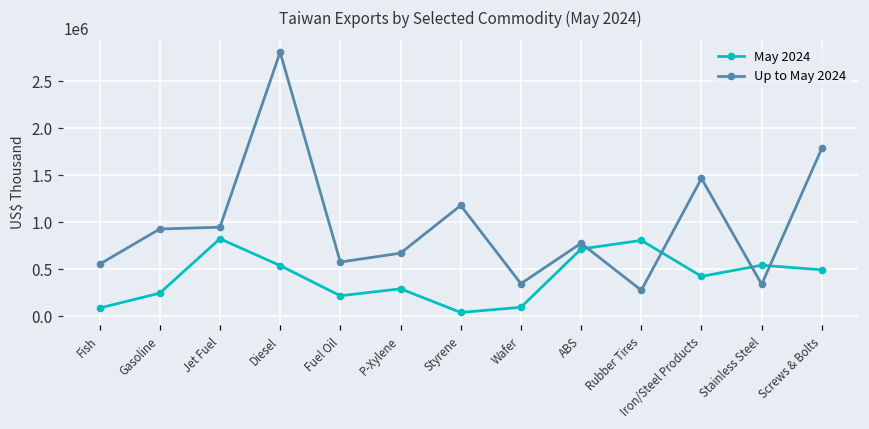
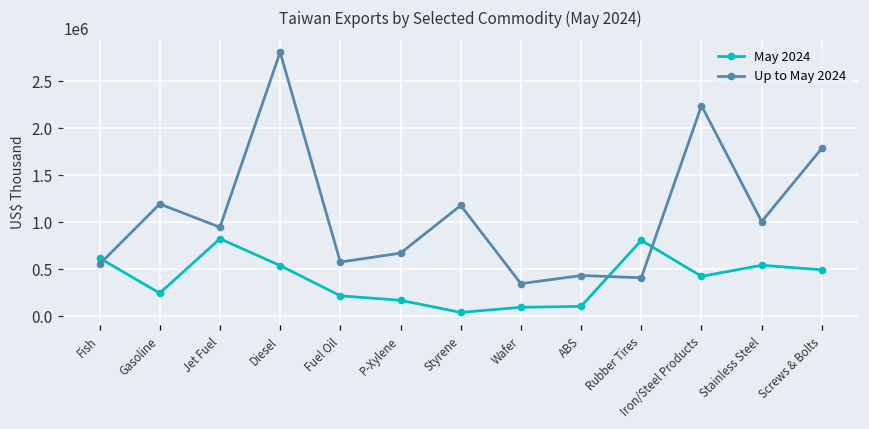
May 2024, Fish: 100000 -> 600000
Up to May 2024, Gasoline: 900000 -> 1200000
May 2024, P-Xylene: 300000 -> 200000
May 2024, ABS: 700000 -> 100000
Up to May 2024, ABS: 800000 -> 400000
Up to May 2024, Rubber Tires: 300000 -> 400000
Up to May 2024, Iron/Steel Products: 1500000 -> 2200000
Up to May 2024, Stainless Steel: 300000 -> 1000000
